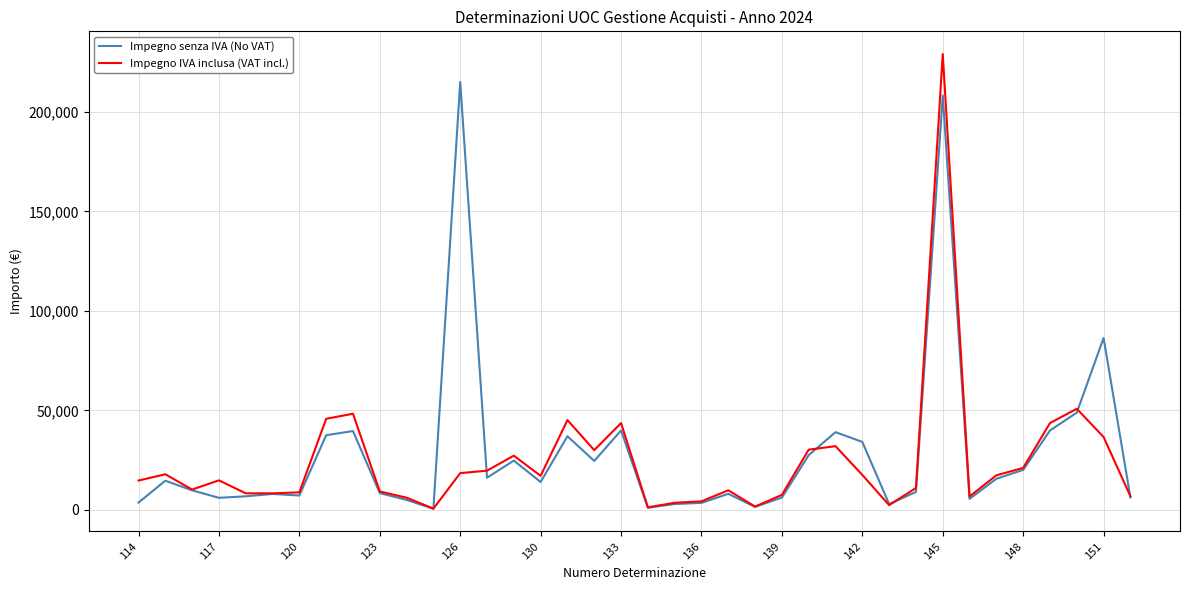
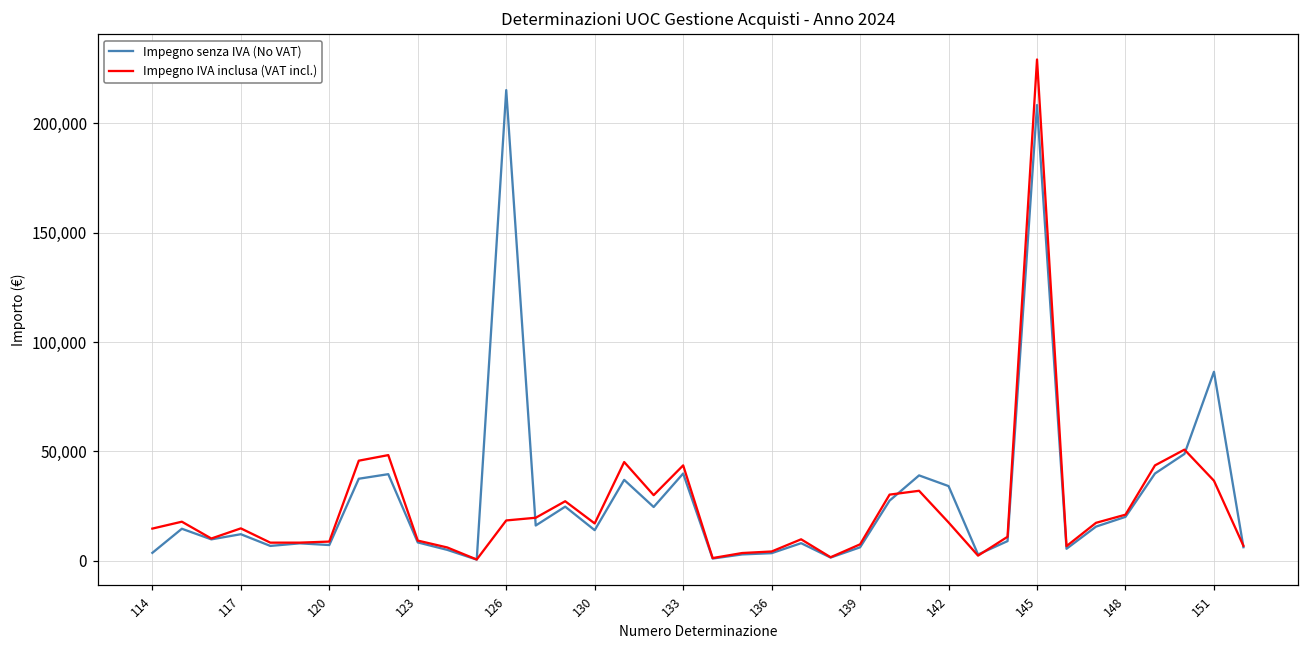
Impegno senza IVA (No VAT), 117: 6,000 -> 12,000
